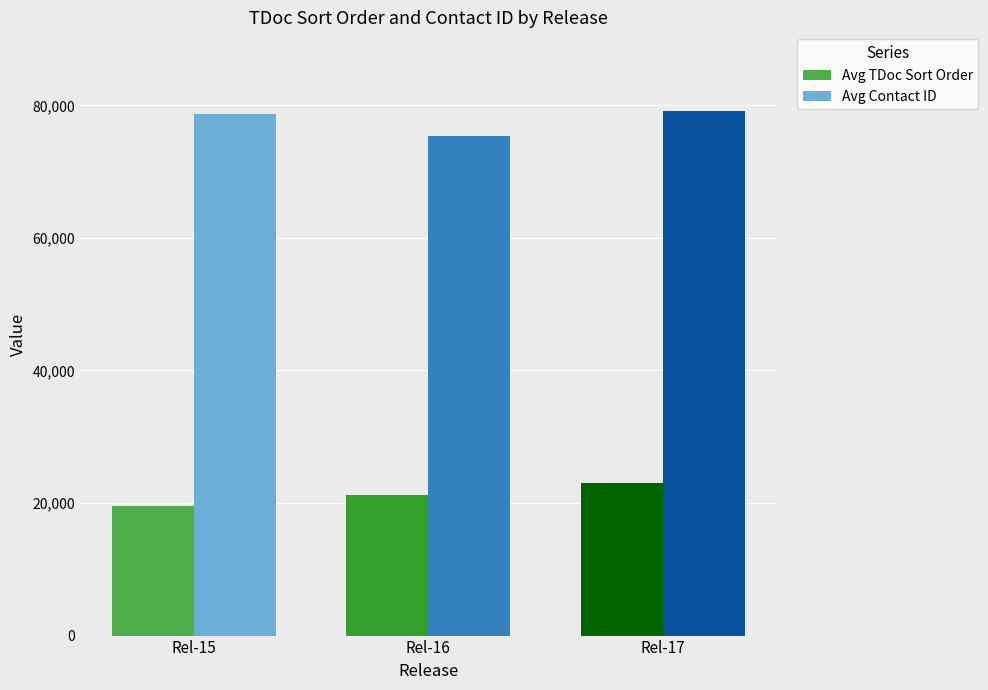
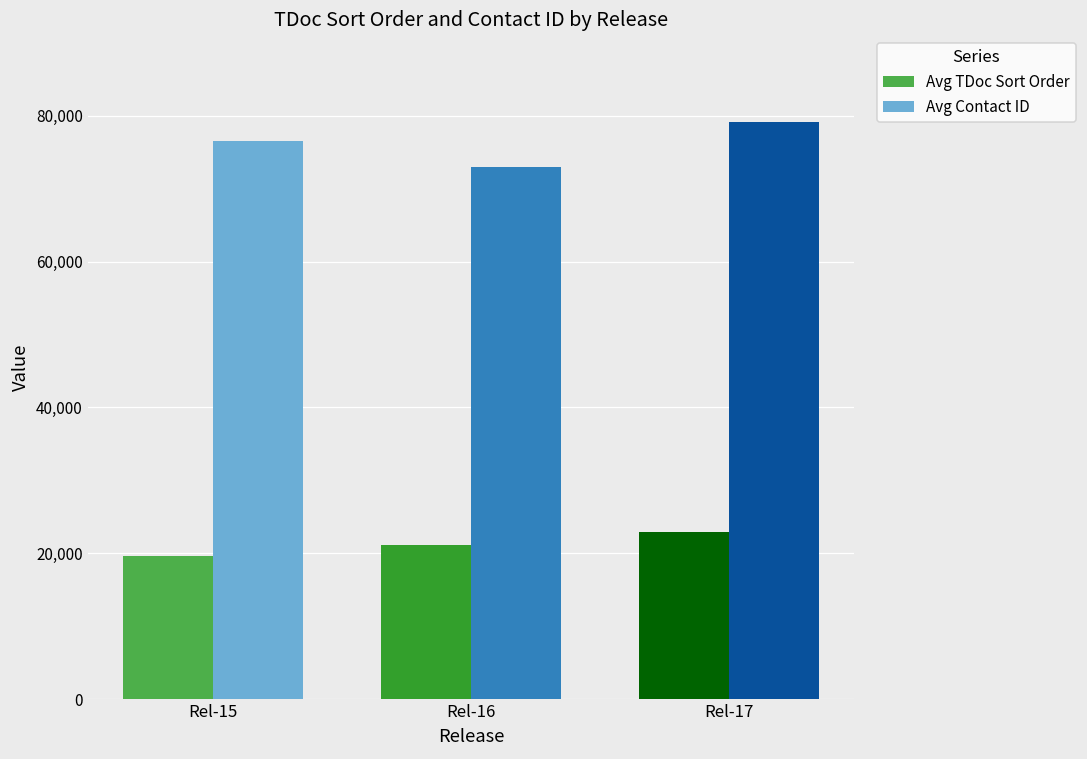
Avg Contact ID, Rel-15: 79,000 -> 77,000
Avg Contact ID, Rel-16: 75,000 -> 73,000
